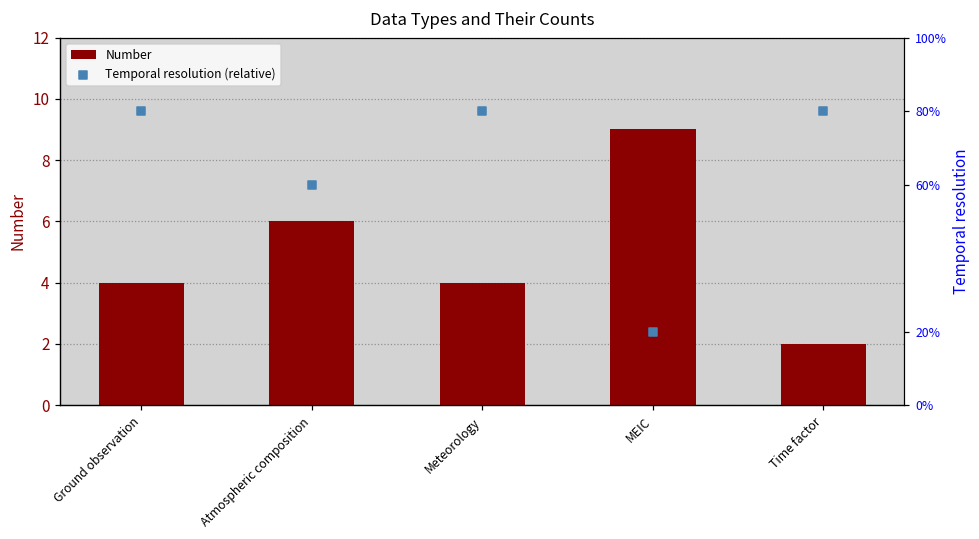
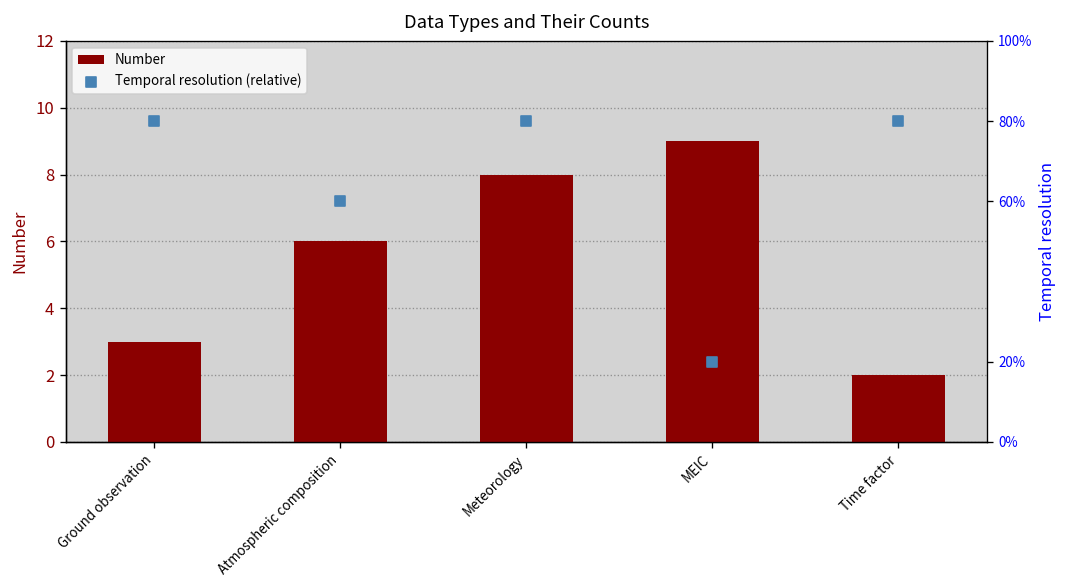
Number, Ground observation: 4 -> 3
Number, Meteorology: 4 -> 8
